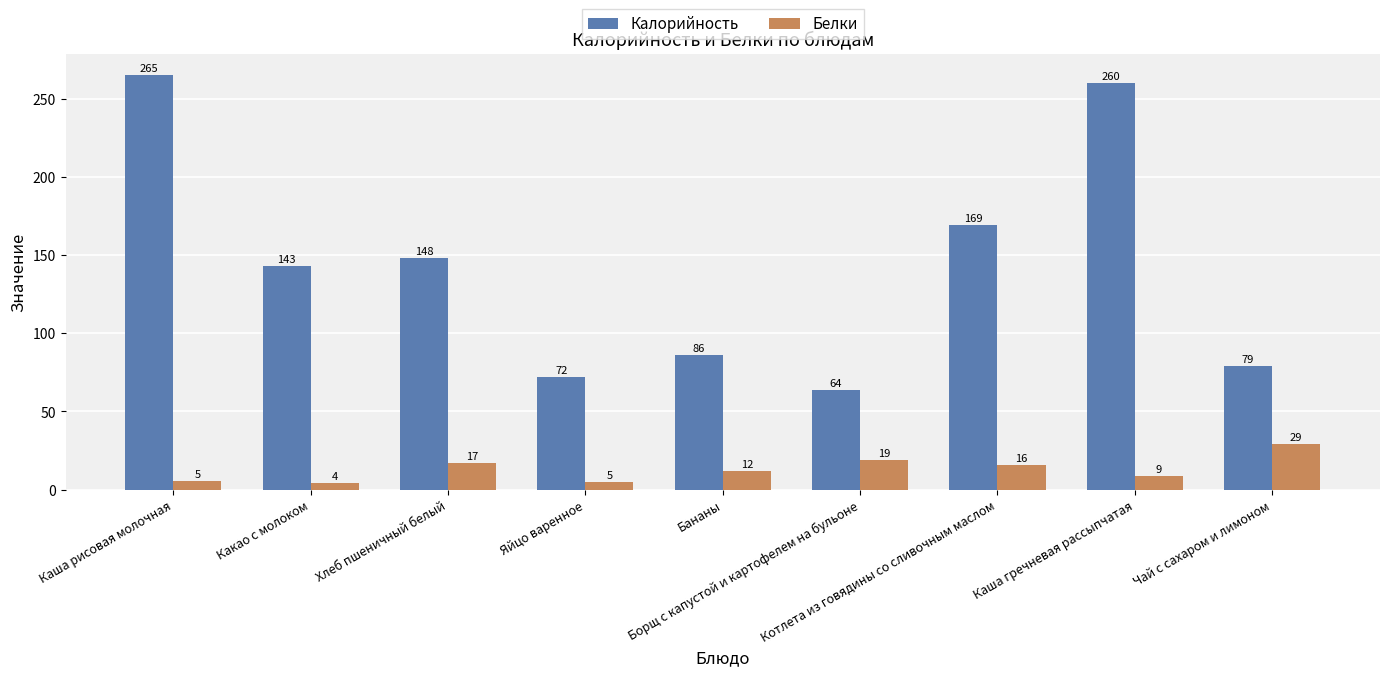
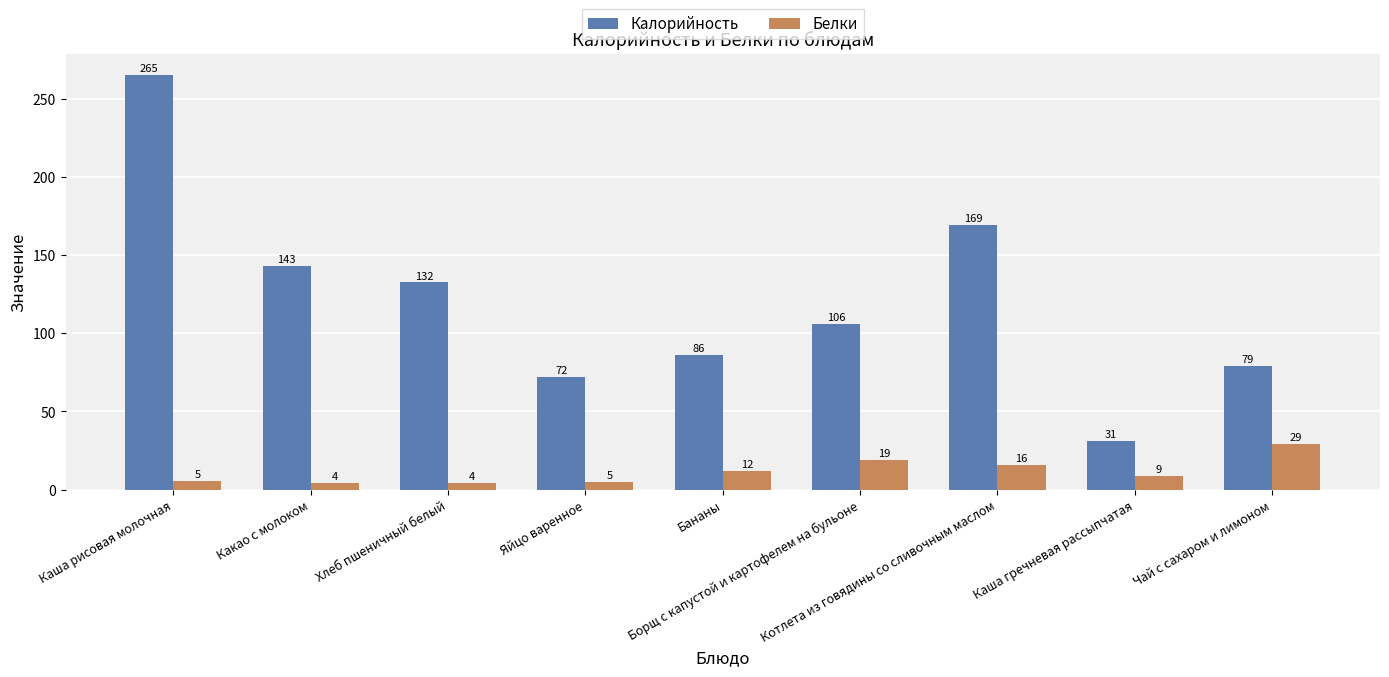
Калорийность, Хлеб пшеничный белый: 148 -> 132
Белки, Хлеб пшеничный белый: 17 -> 4
Калорийность, Борщ с капустой и картофелем на бульоне: 64 -> 106
Калорийность, Каша гречневая рассыпчатая: 260 -> 31
